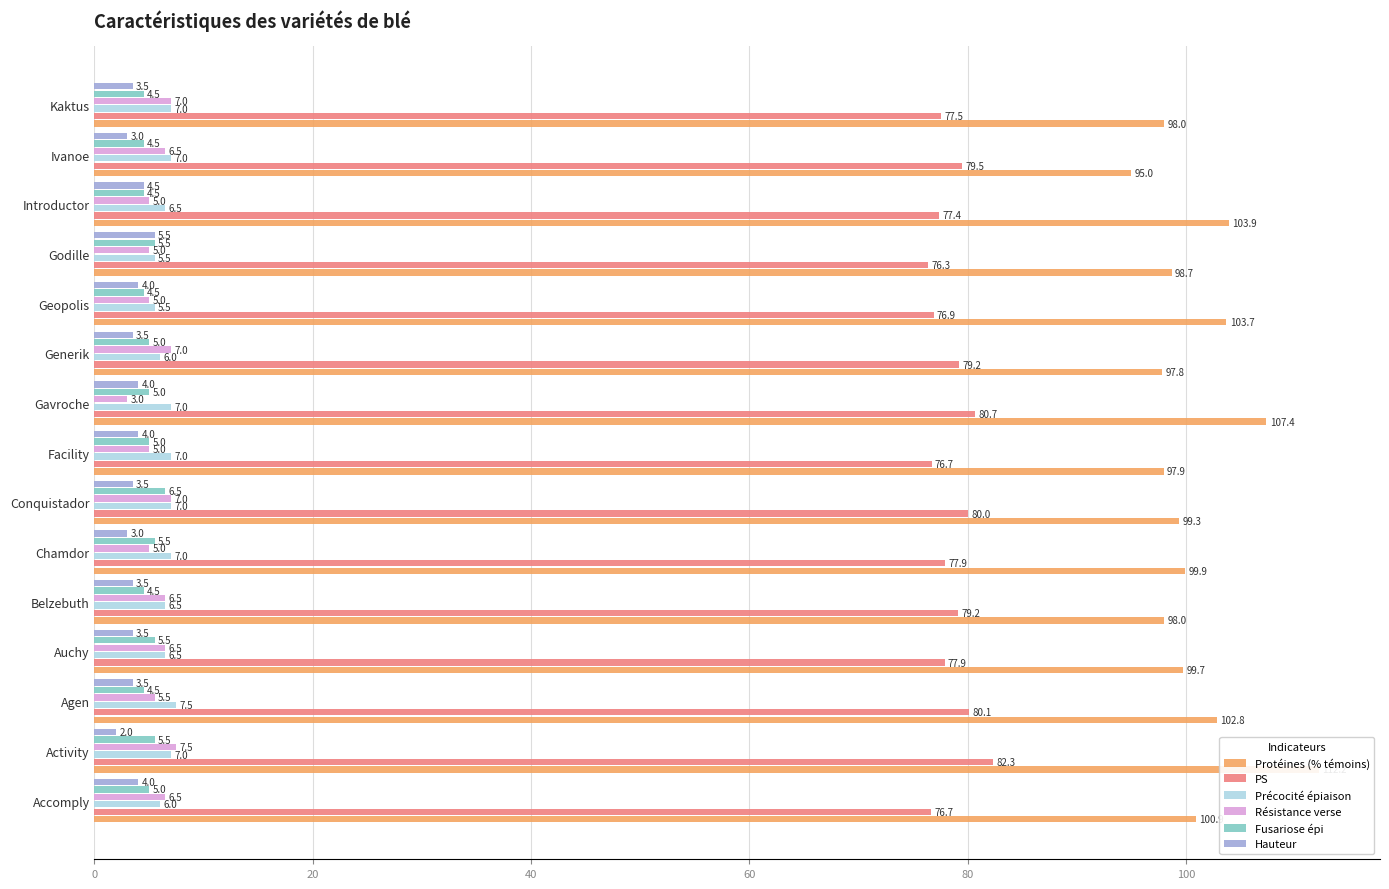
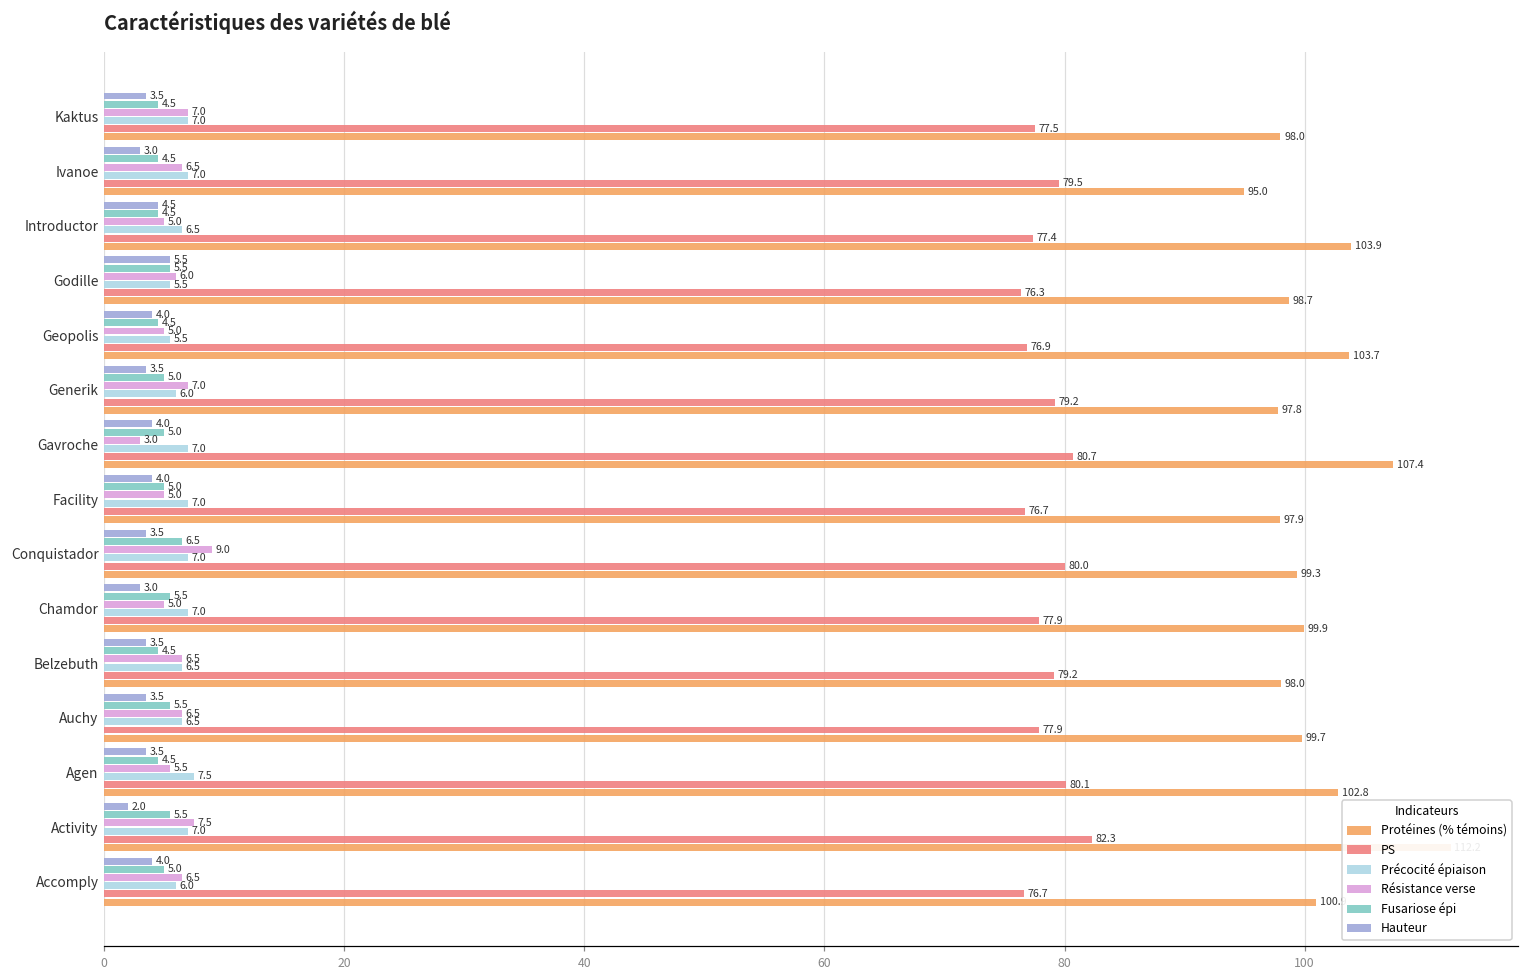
Résistance verse, Godille: 5.0 -> 6.0
Résistance verse, Conquistador: 7.0 -> 9.0
